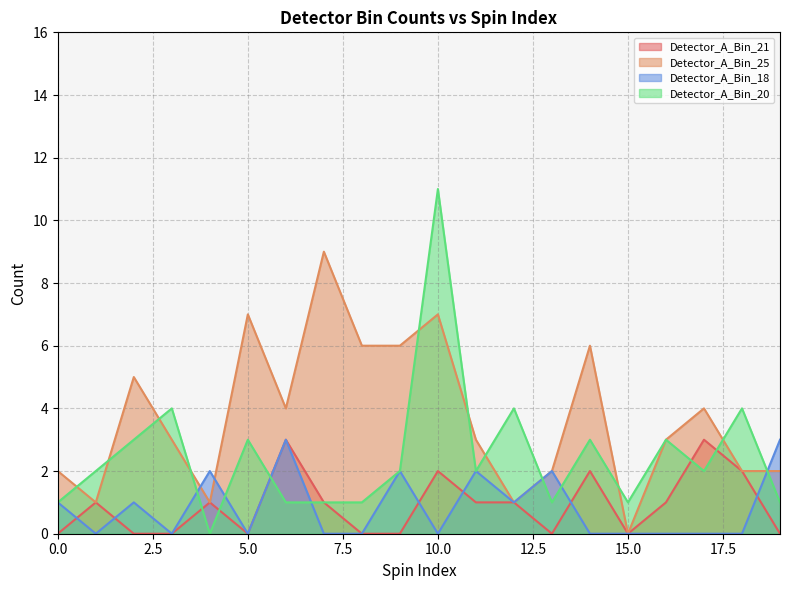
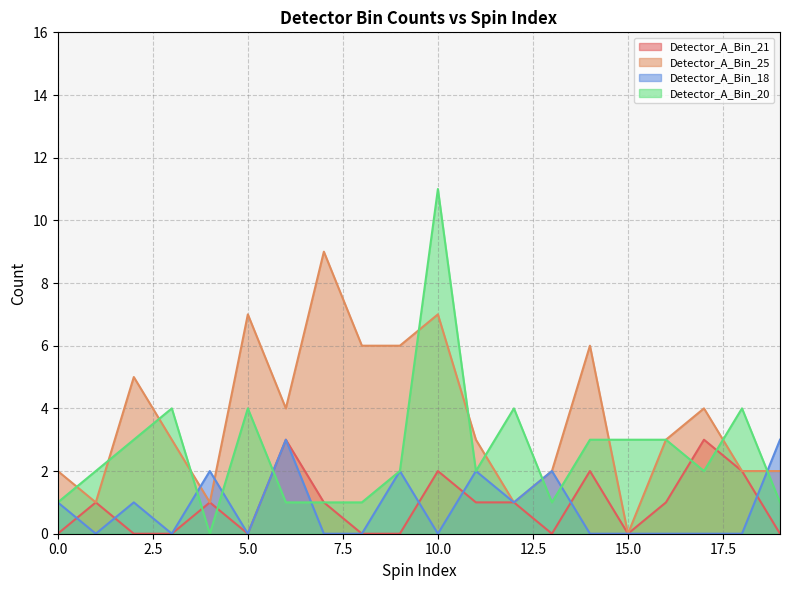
Detector_A_Bin_20, 5.0: 3 -> 4
Detector_A_Bin_20, 15.0: 1 -> 3
